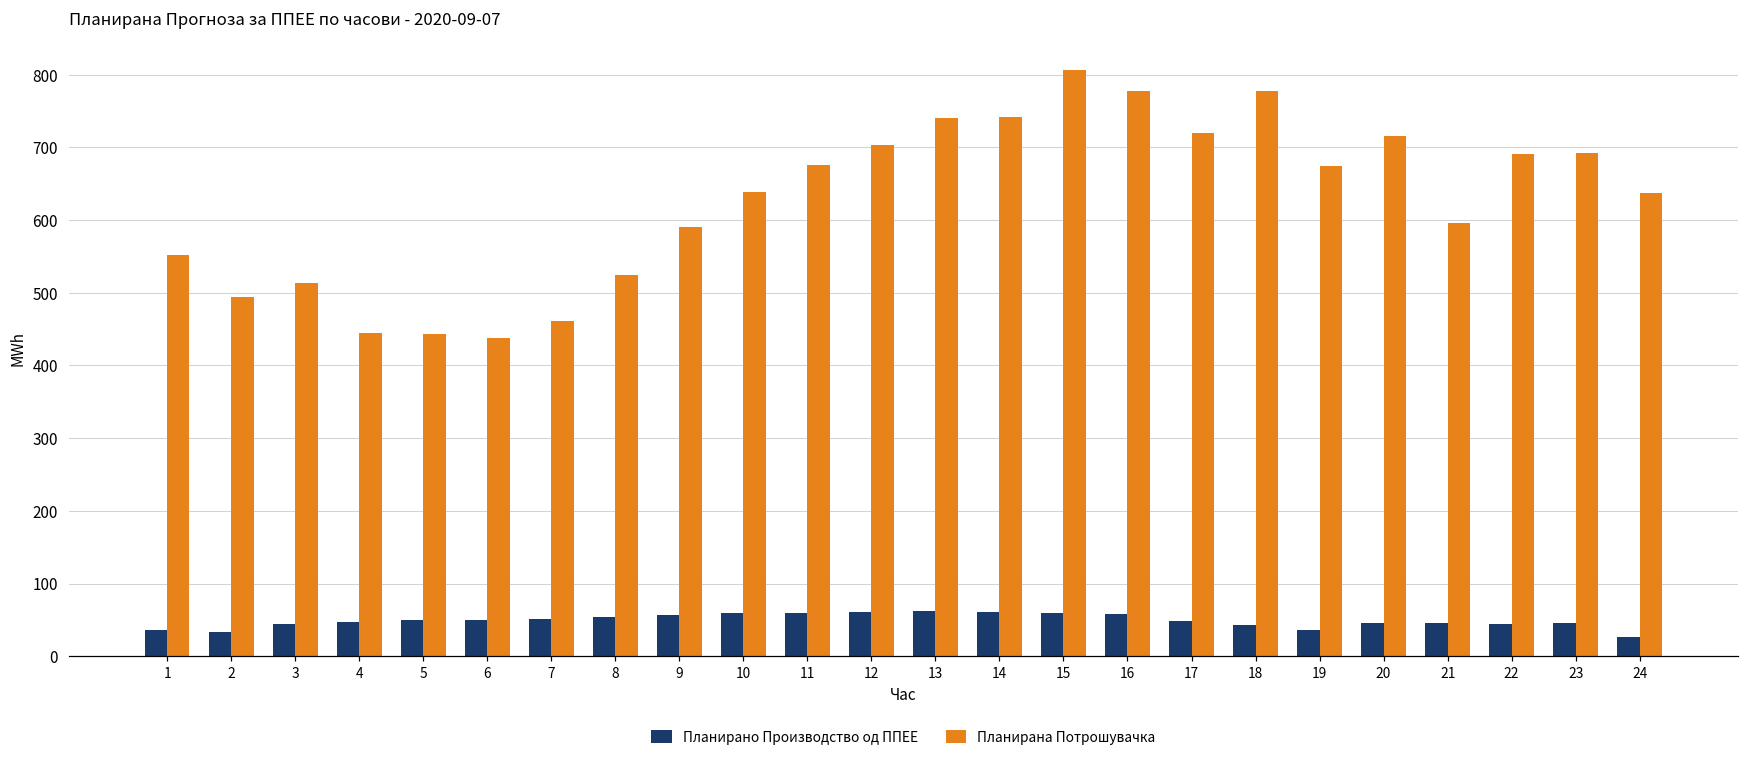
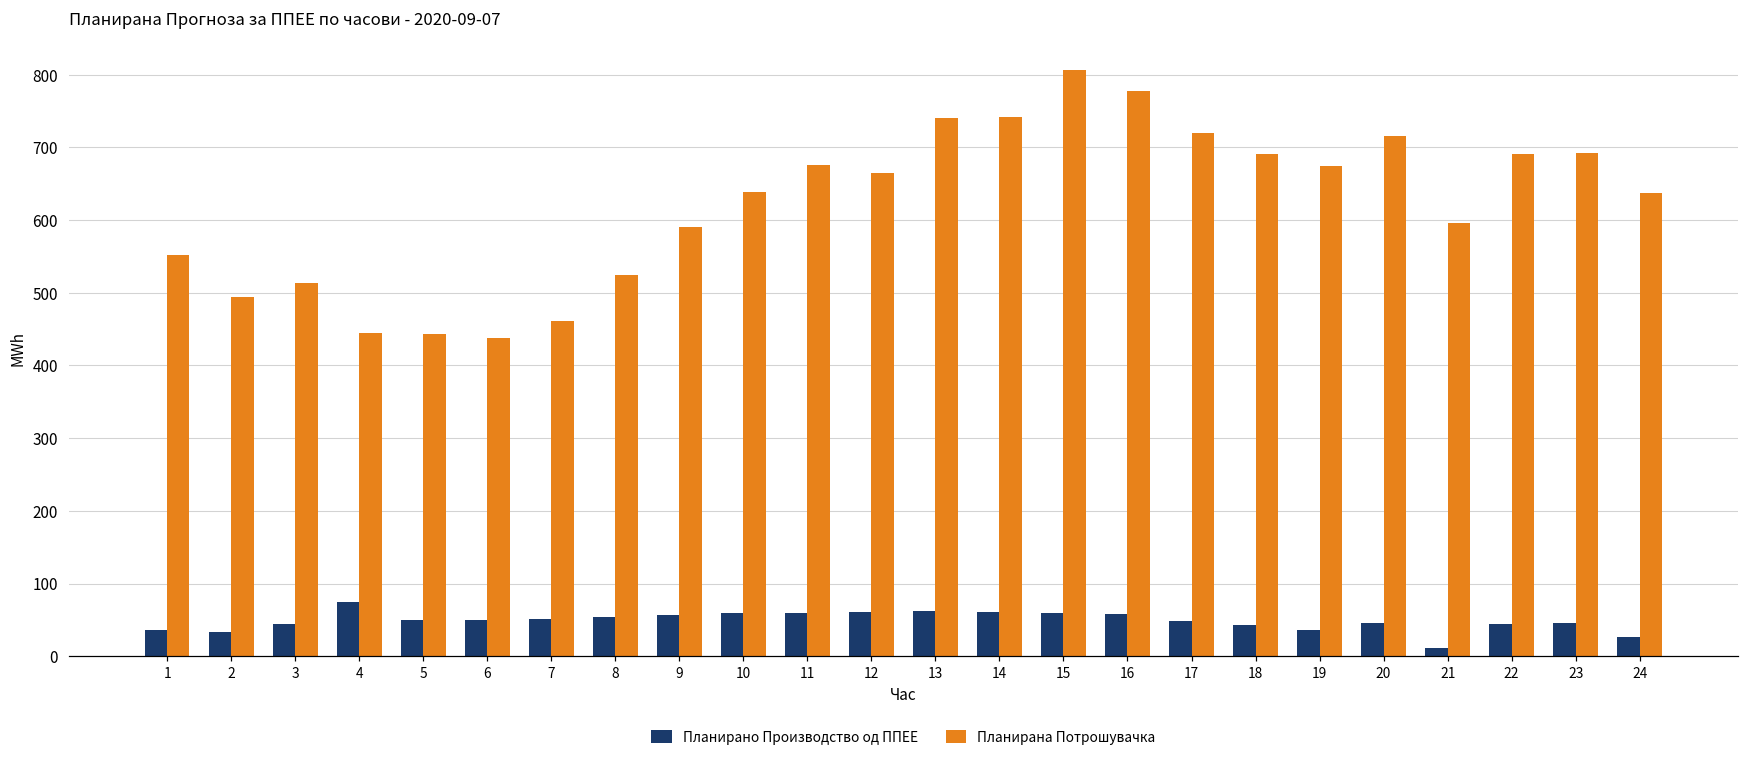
Планирано Производство од ППЕЕ, 4: 50 -> 80
Планирана Потрошувачка, 12: 700 -> 660
Планирана Потрошувачка, 18: 780 -> 690
Планирано Производство од ППЕЕ, 21: 50 -> 10
